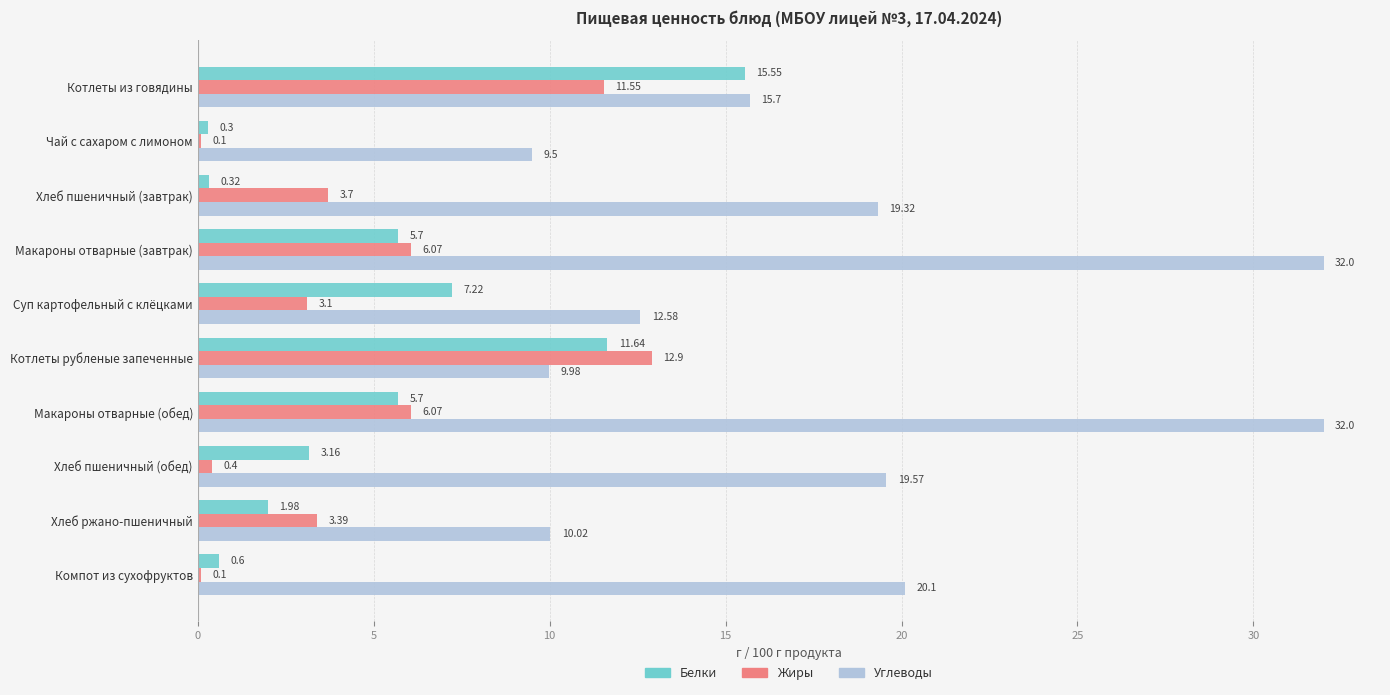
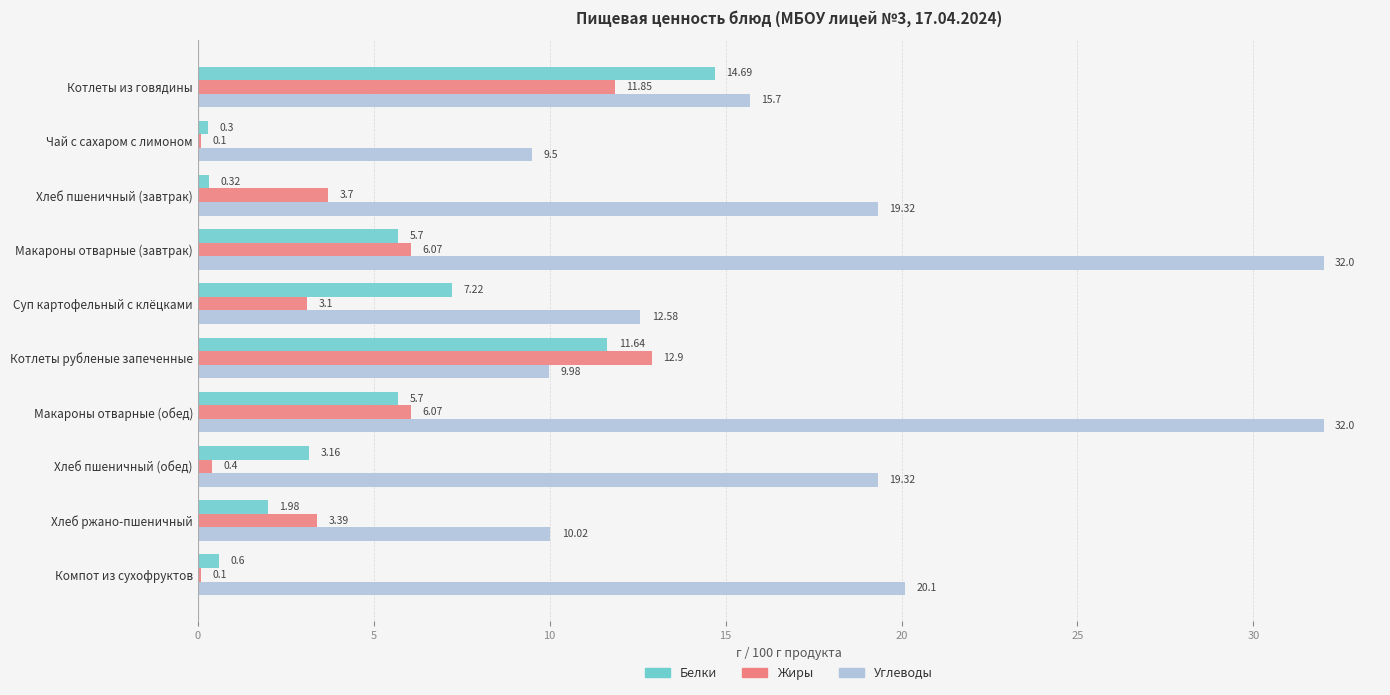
Белки, Котлеты из говядины: 15.55 -> 14.69
Жиры, Котлеты из говядины: 11.55 -> 11.85
Углеводы, Хлеб пшеничный (обед): 19.57 -> 19.32
